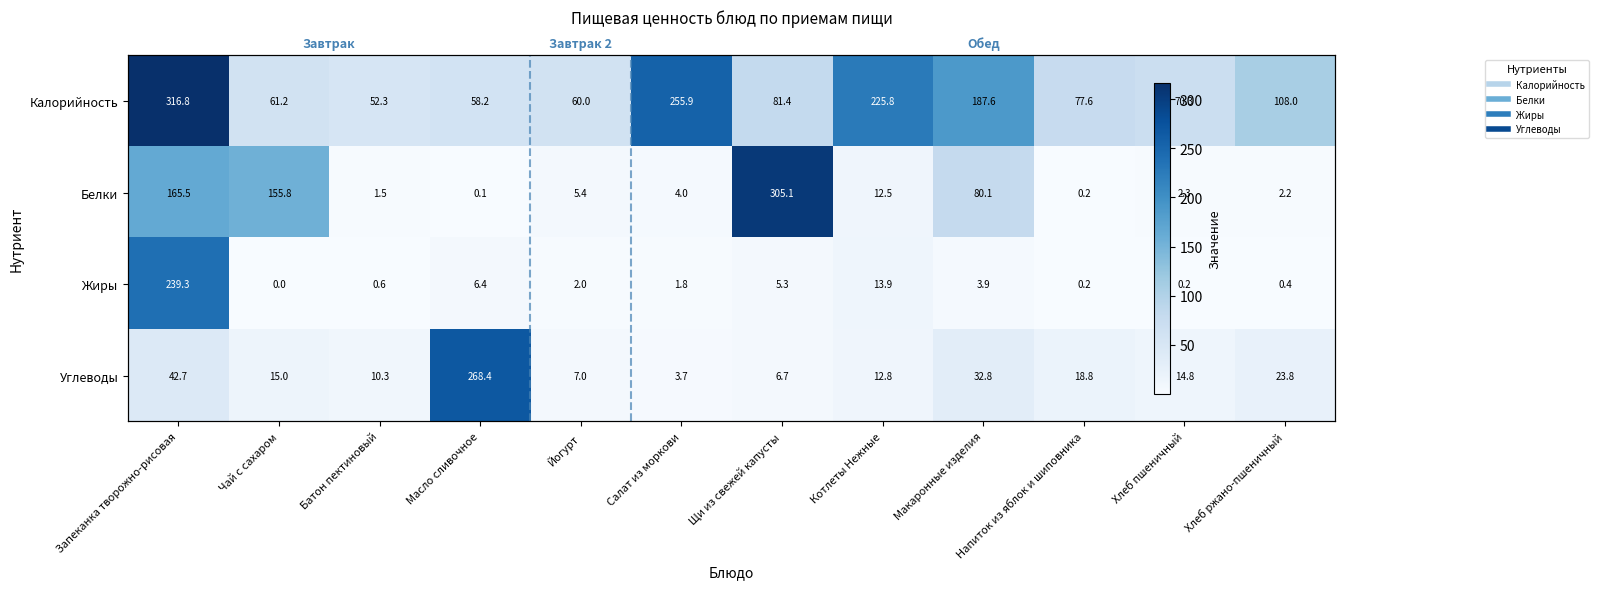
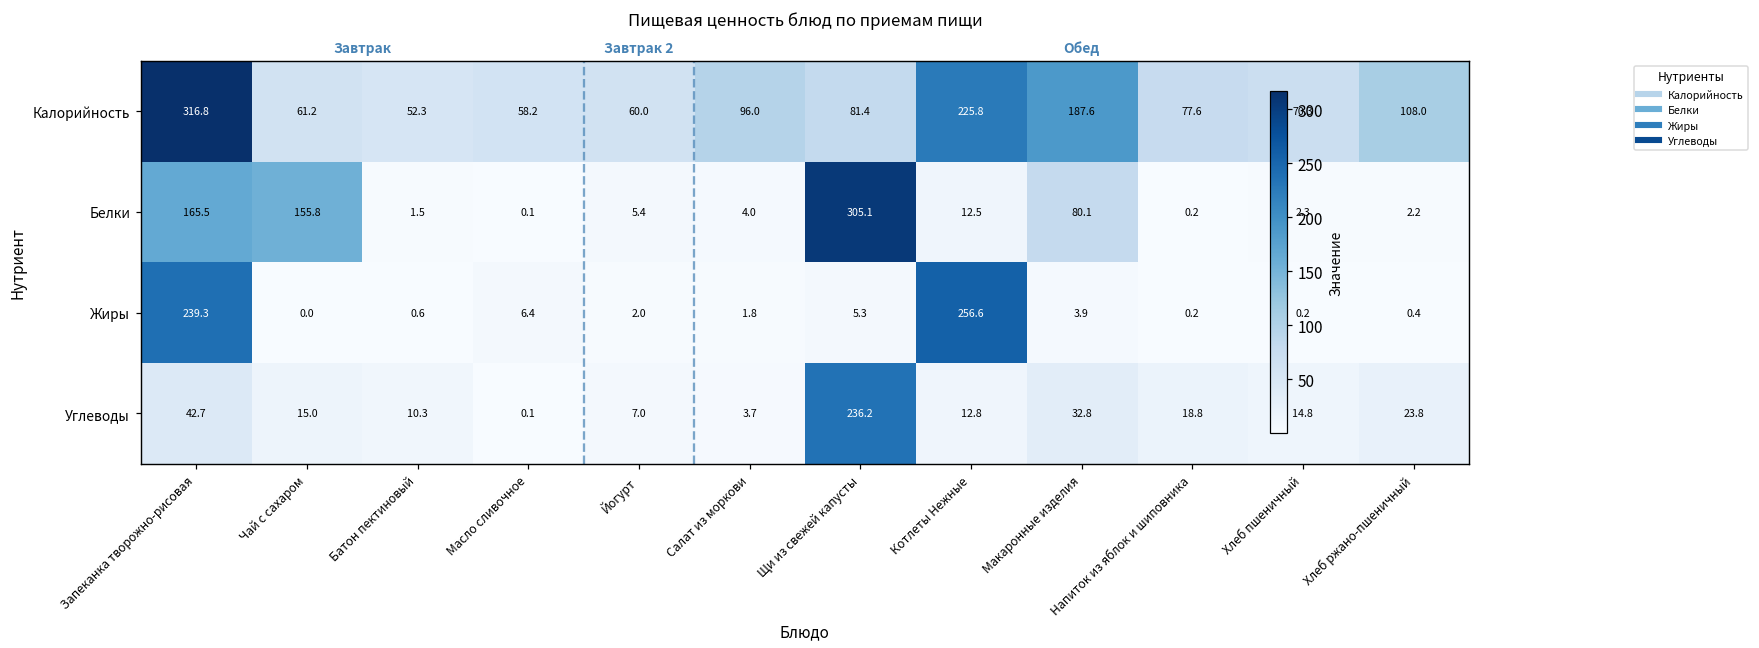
Калорийность, Салат из моркови: 255.9 -> 96.0
Жиры, Котлеты Нежные: 13.9 -> 256.6
Углеводы, Масло сливочное: 268.4 -> 0.1
Углеводы, Щи из свежей капусты: 6.7 -> 236.2
